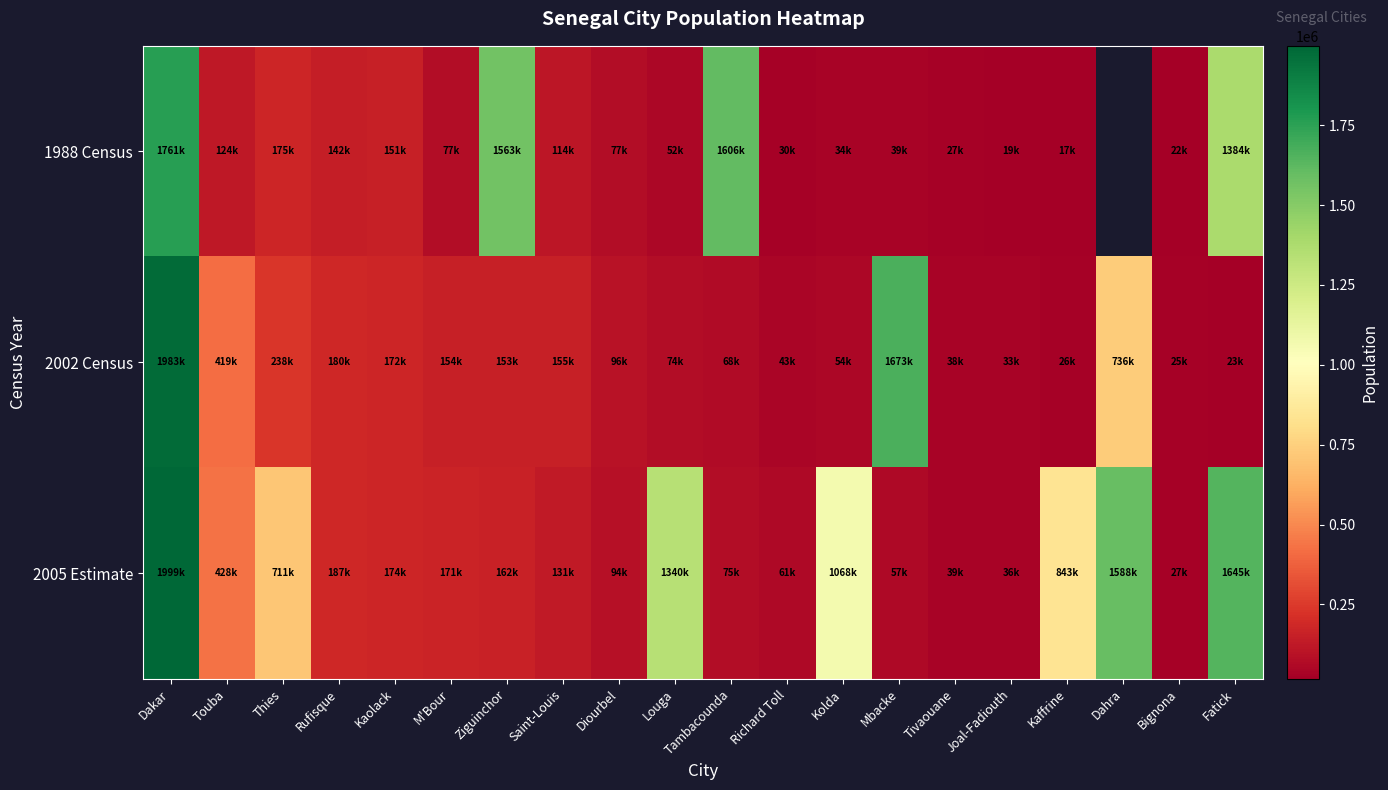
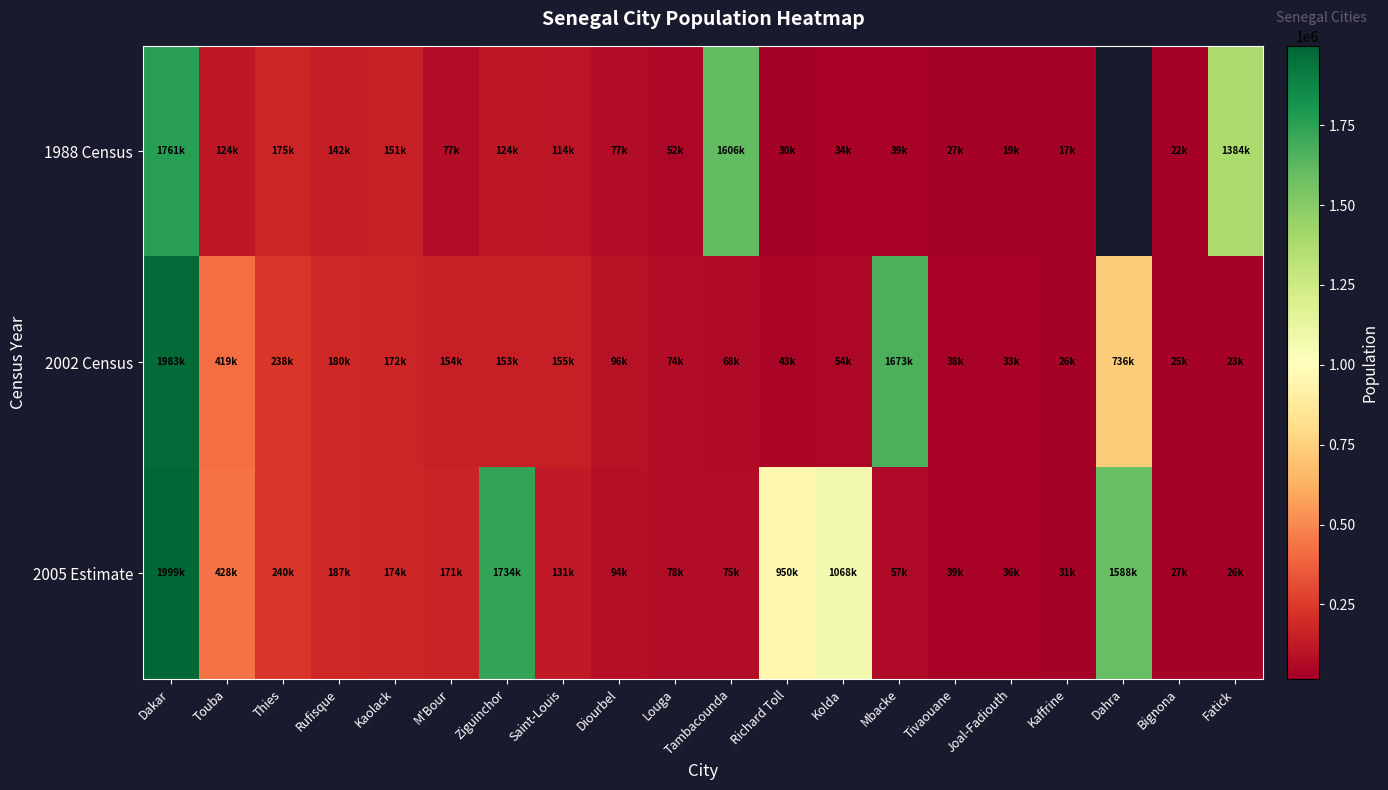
1988 Census, Ziguinchor: 1563k -> 124k
2005 Estimate, Thies: 711k -> 240k
2005 Estimate, Ziguinchor: 162k -> 1734k
2005 Estimate, Louga: 1340k -> 78k
2005 Estimate, Richard Toll: 61k -> 950k
2005 Estimate, Kaffrine: 843k -> 31k
2005 Estimate, Fatick: 1645k -> 26k
